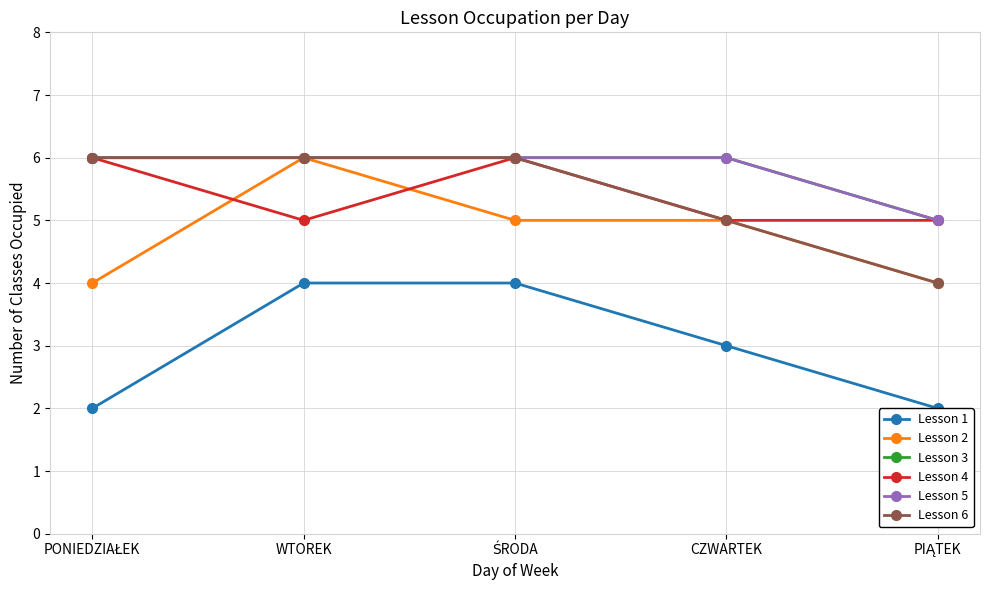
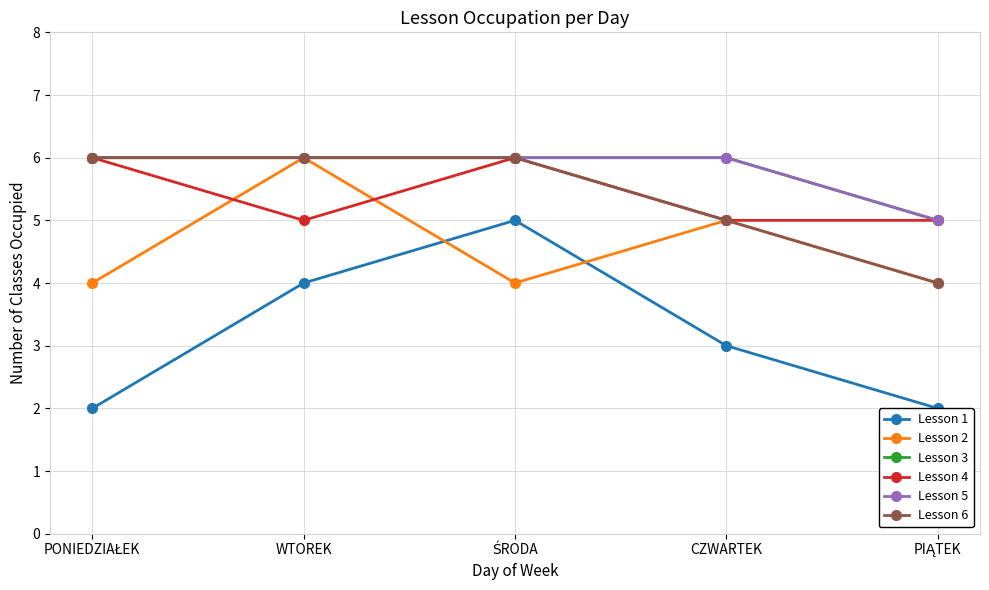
Lesson 1, ŚRODA: 4 -> 5
Lesson 2, ŚRODA: 5 -> 4
